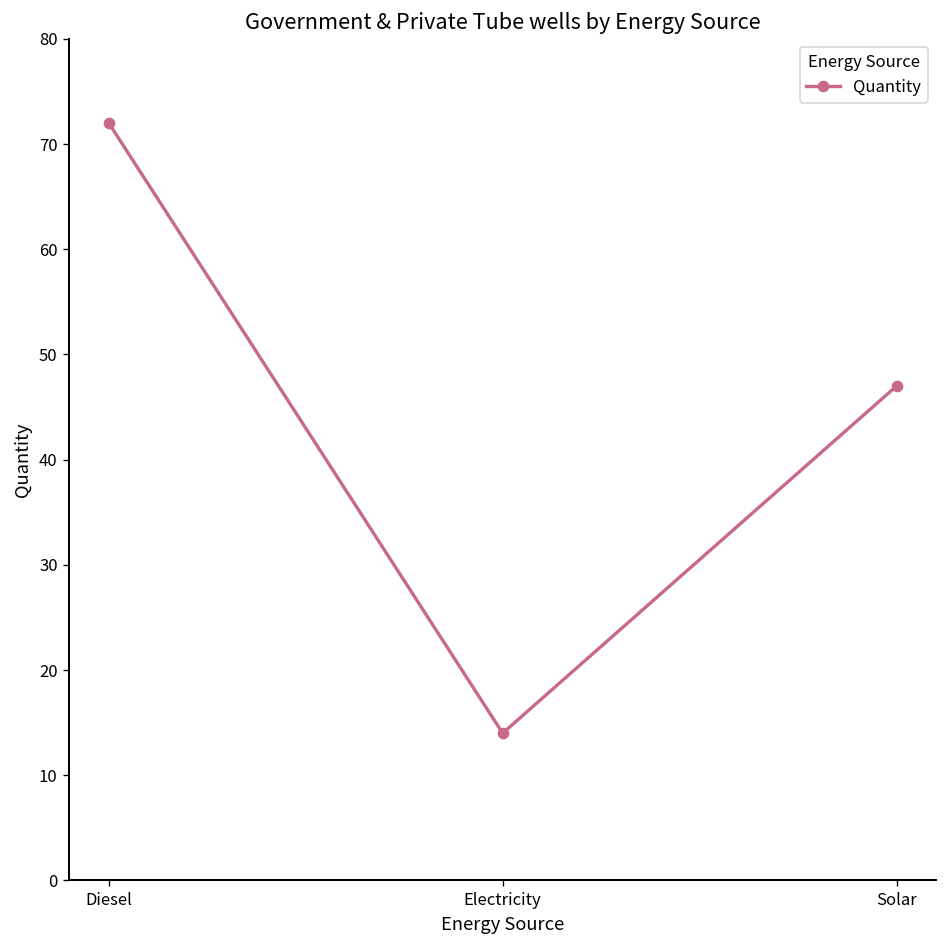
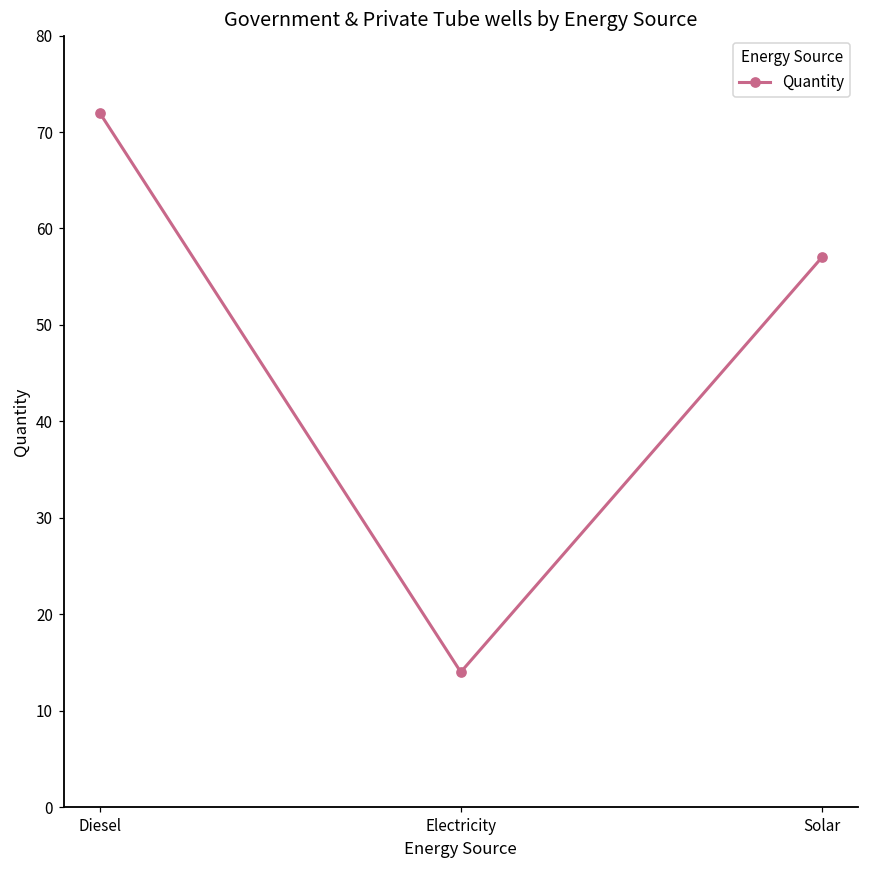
Solar: 47 -> 57
